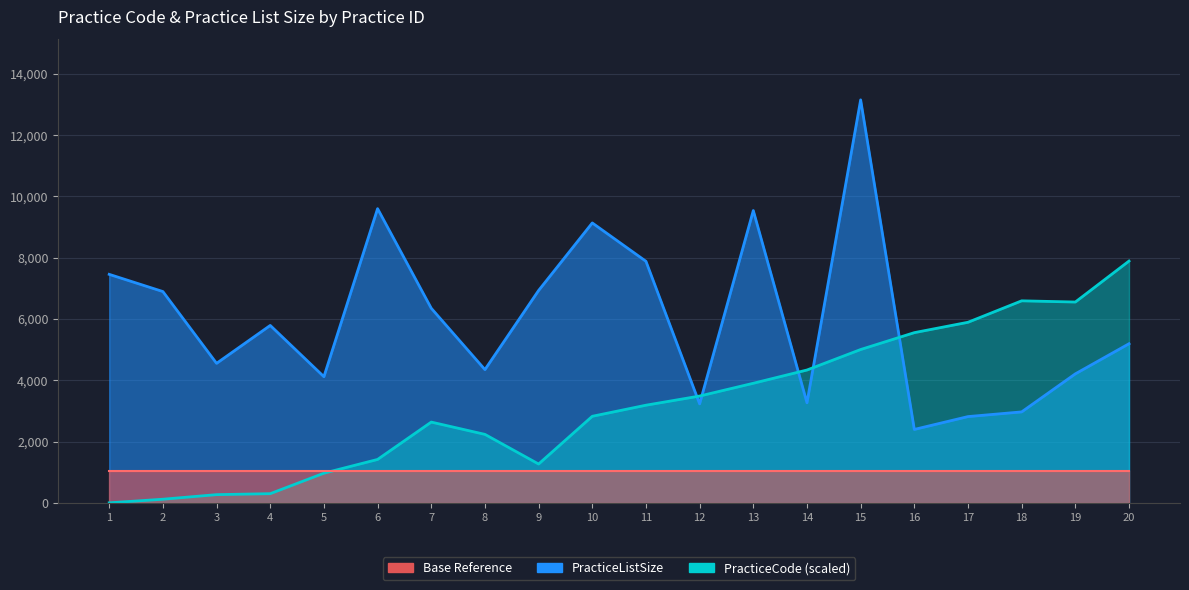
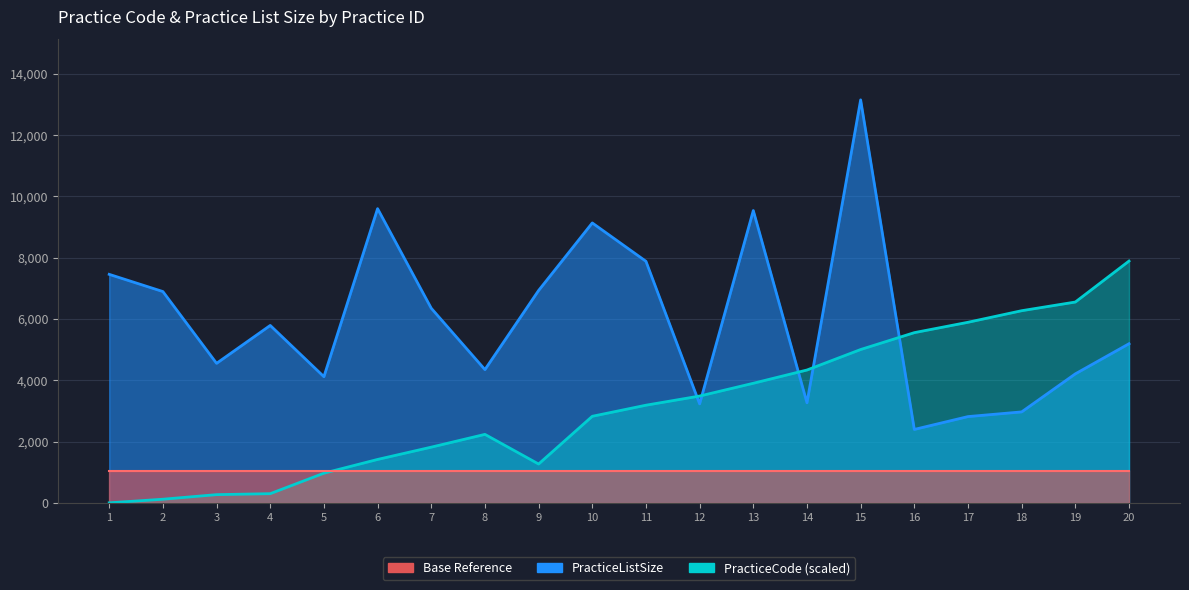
PracticeCode (scaled), 7: 2,600 -> 1,800
PracticeCode (scaled), 18: 6,600 -> 6,300
